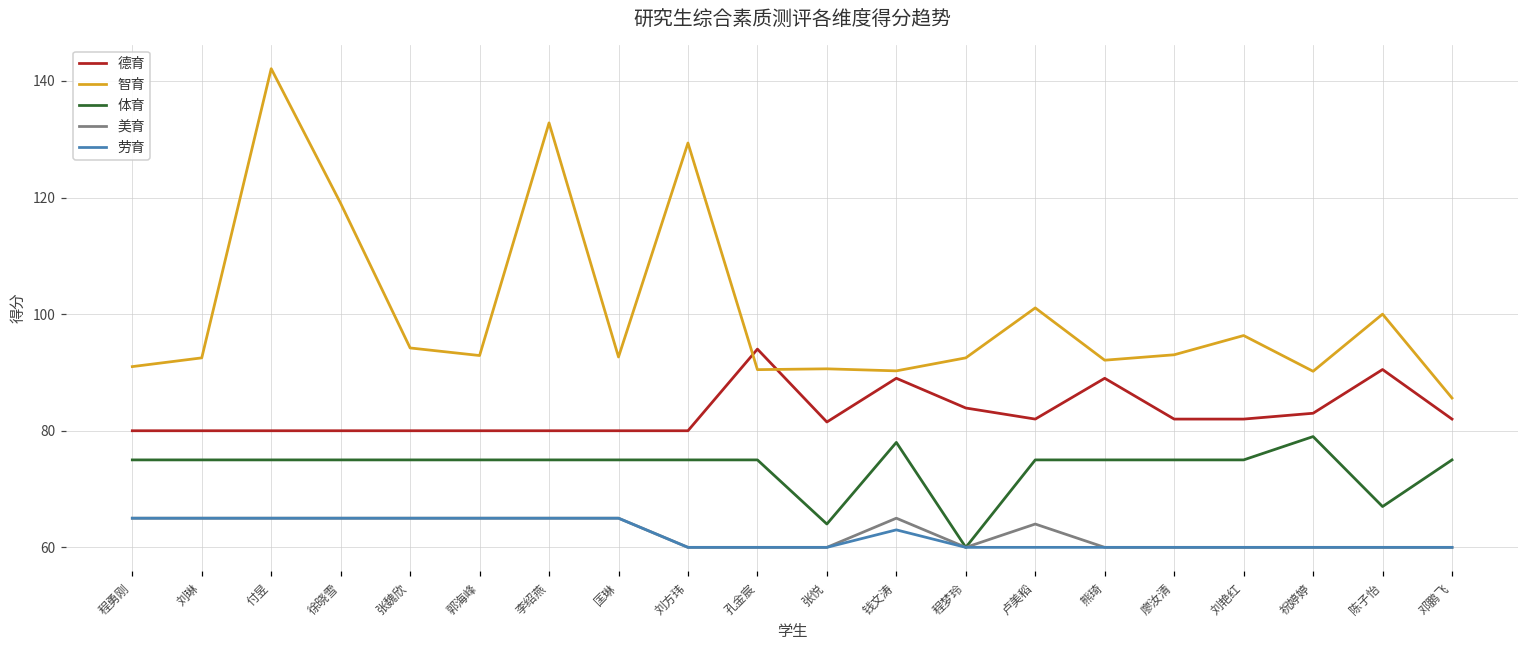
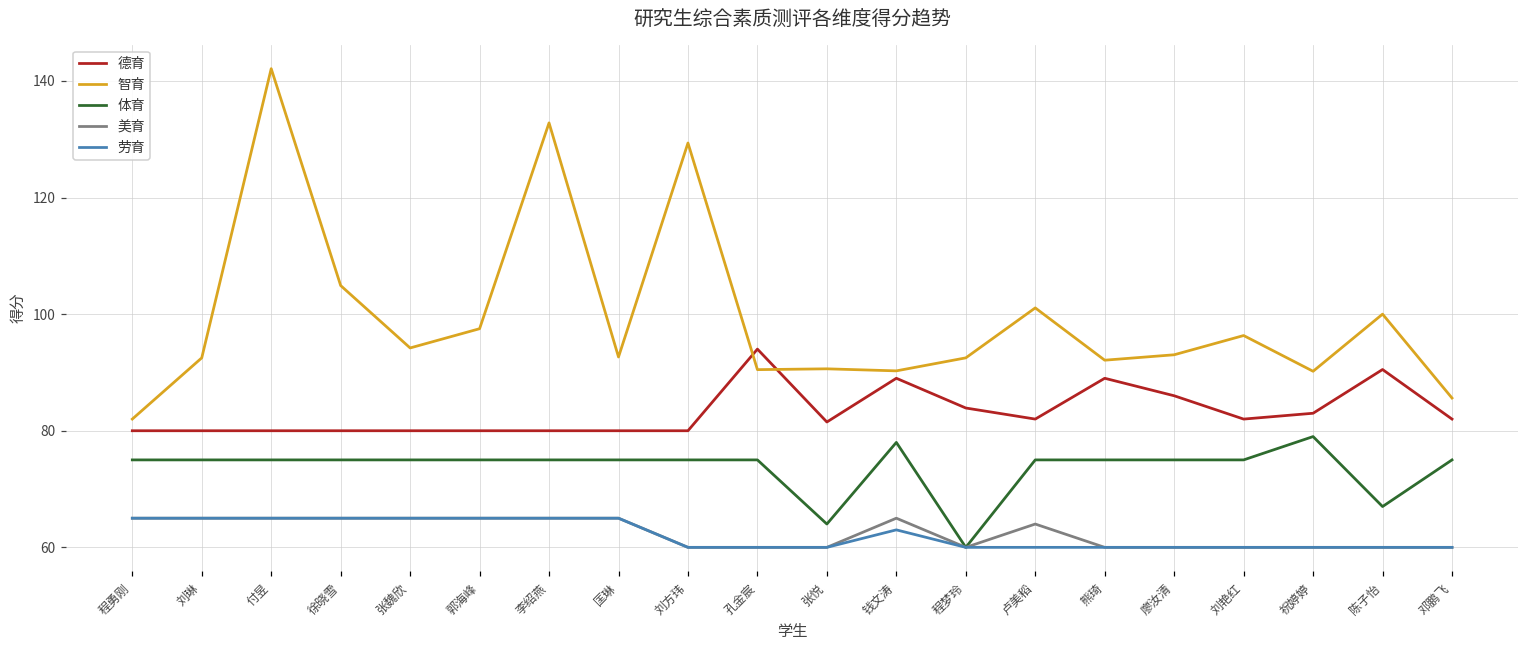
智育, 程勇刚: 91 -> 82
智育, 徐晓雪: 119 -> 105
智育, 郭海峰: 93 -> 98
德育, 廖汝清: 82 -> 86
